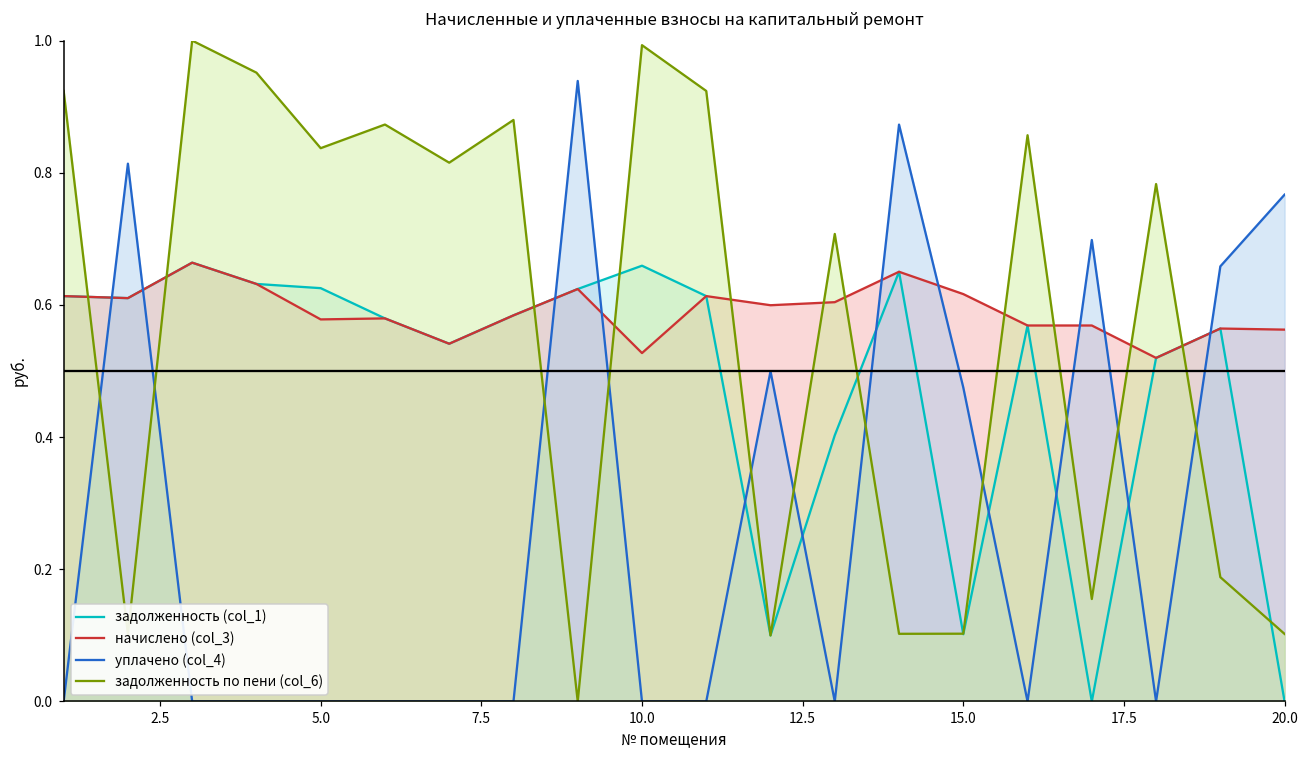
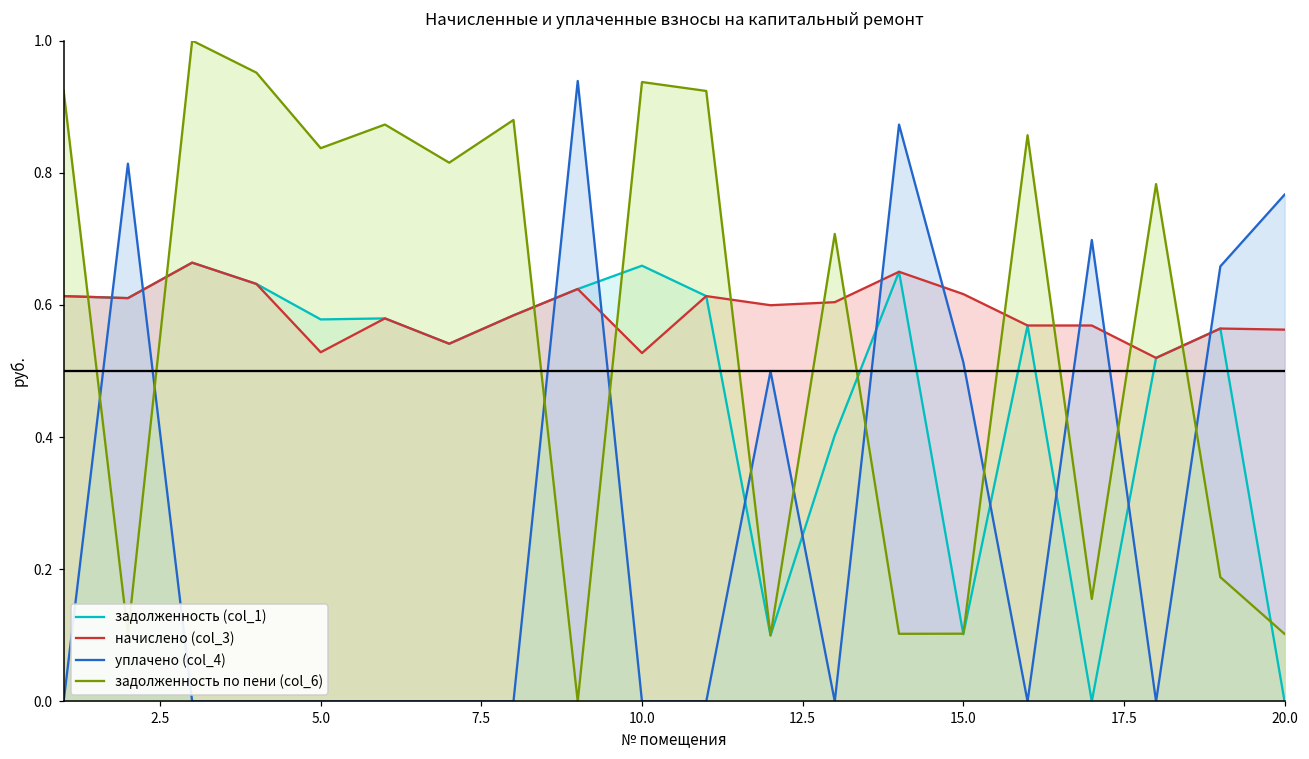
задолженность (col_1), 5.0: 0.63 -> 0.58
начислено (col_3), 5.0: 0.58 -> 0.53
задолженность по пени (col_6), 10.0: 0.99 -> 0.94
уплачено (col_4), 15.0: 0.48 -> 0.51
